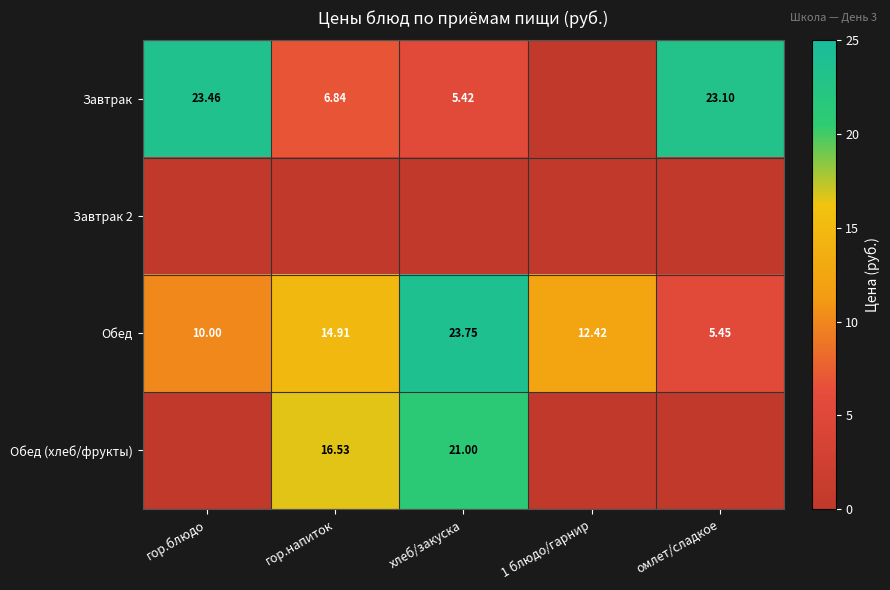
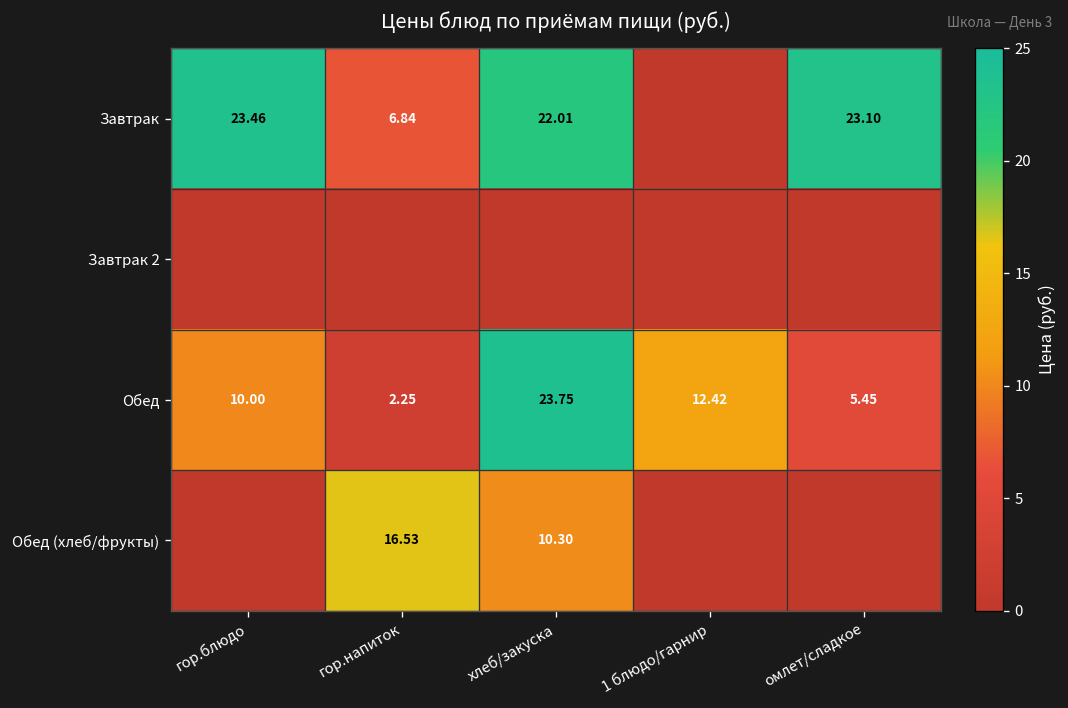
Завтрак, хлеб/закуска: 5.42 -> 22.01
Обед, гор.напиток: 14.91 -> 2.25
Обед (хлеб/фрукты), хлеб/закуска: 21.00 -> 10.30
